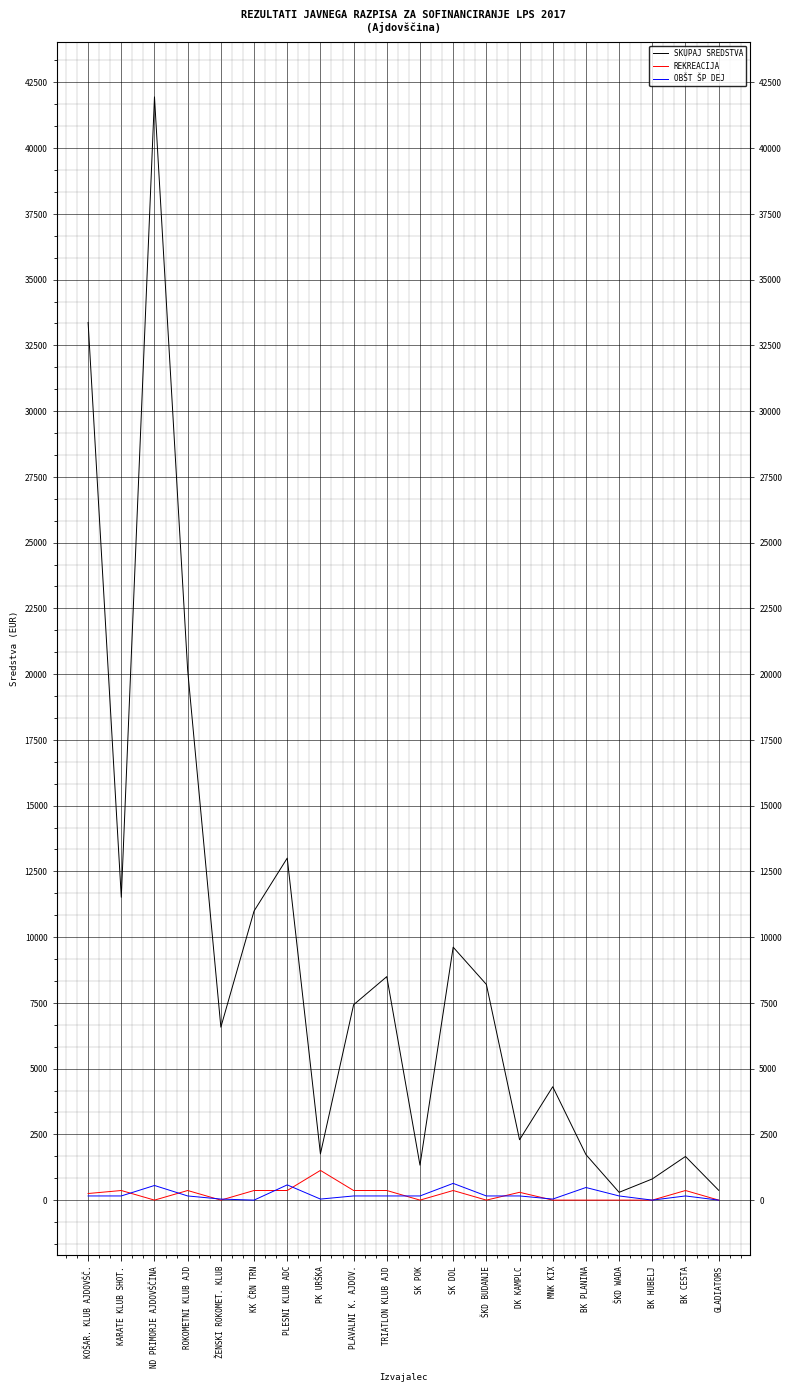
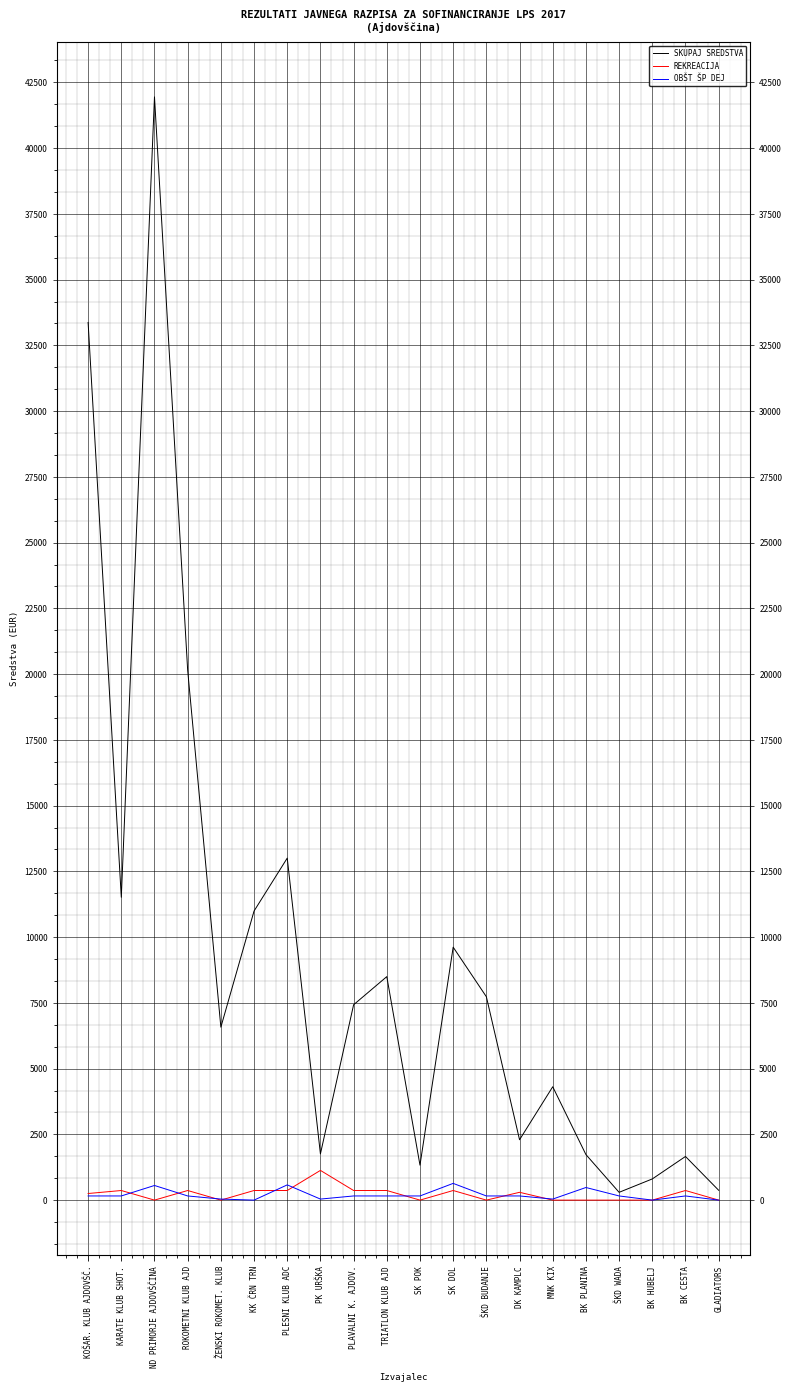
SKUPAJ SREDSTVA, ŠKD BUDANJE: 8200 -> 7700
